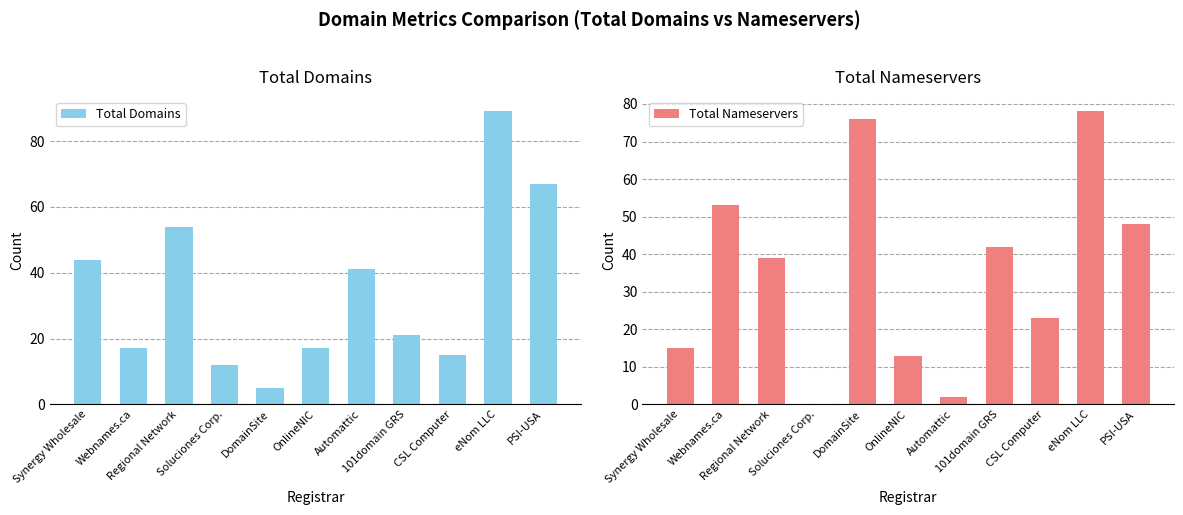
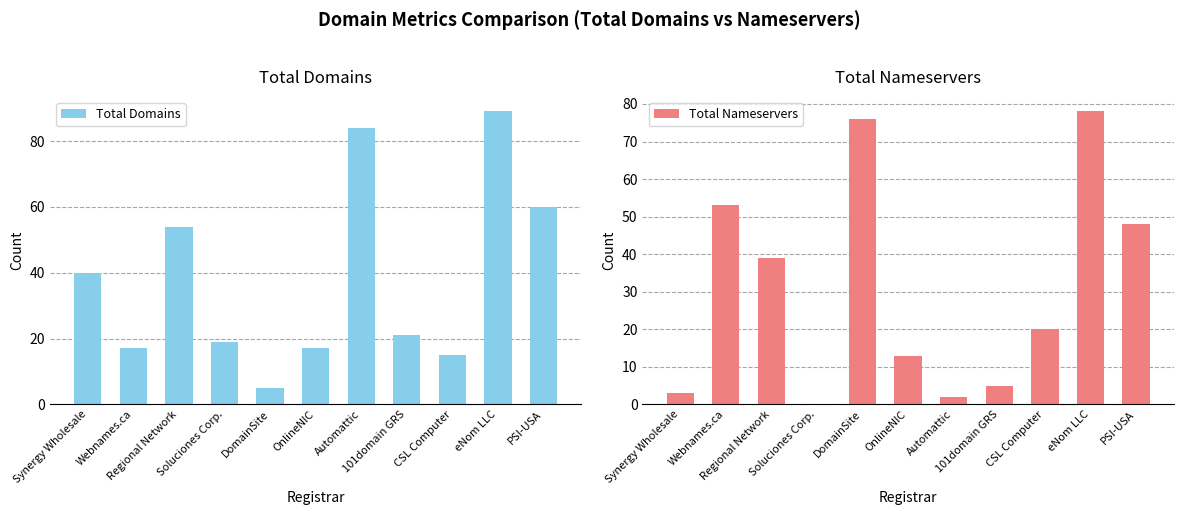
Total Domains, Synergy Wholesale: 44 -> 40
Total Domains, Soluciones Corp.: 12 -> 19
Total Domains, Automattic: 41 -> 84
Total Domains, PSI-USA: 67 -> 60
Total Nameservers, Synergy Wholesale: 15 -> 3
Total Nameservers, 101domain GRS: 42 -> 5
Total Nameservers, CSL Computer: 23 -> 20
